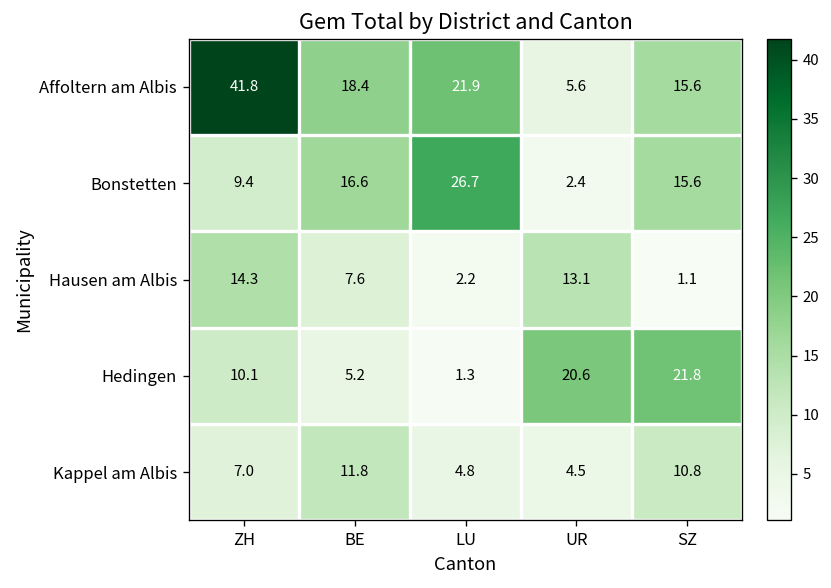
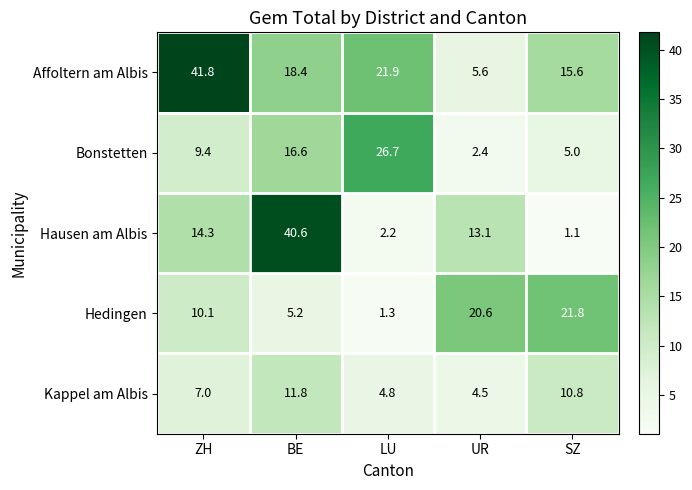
Bonstetten, SZ: 15.6 -> 5.0
Hausen am Albis, BE: 7.6 -> 40.6
